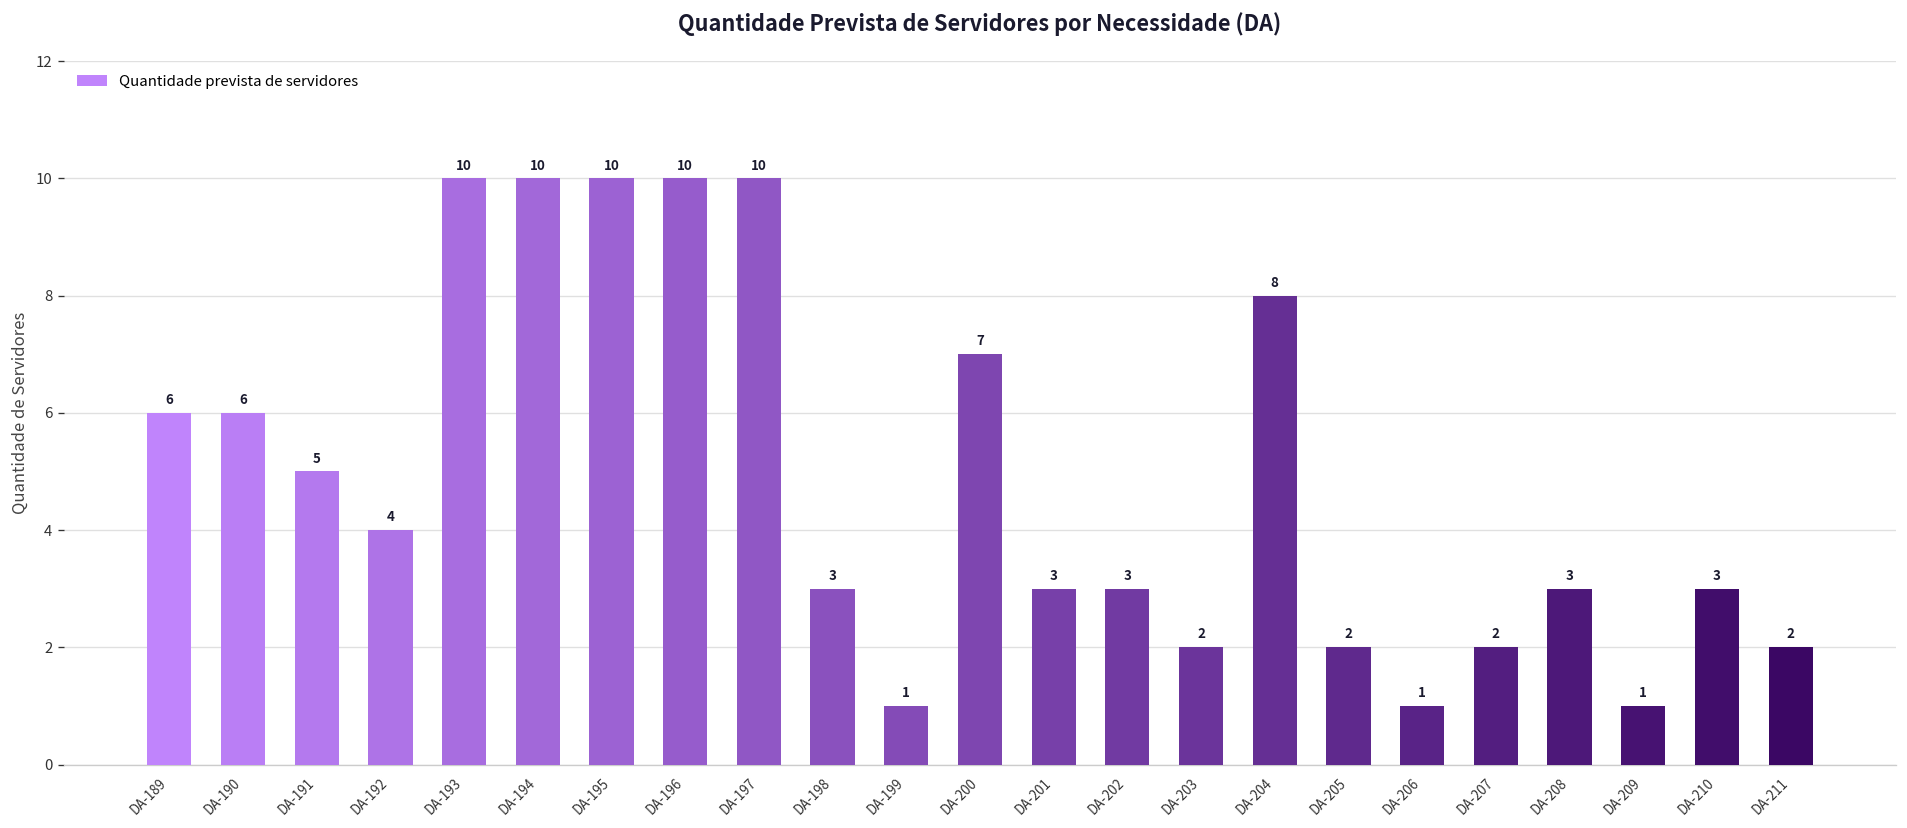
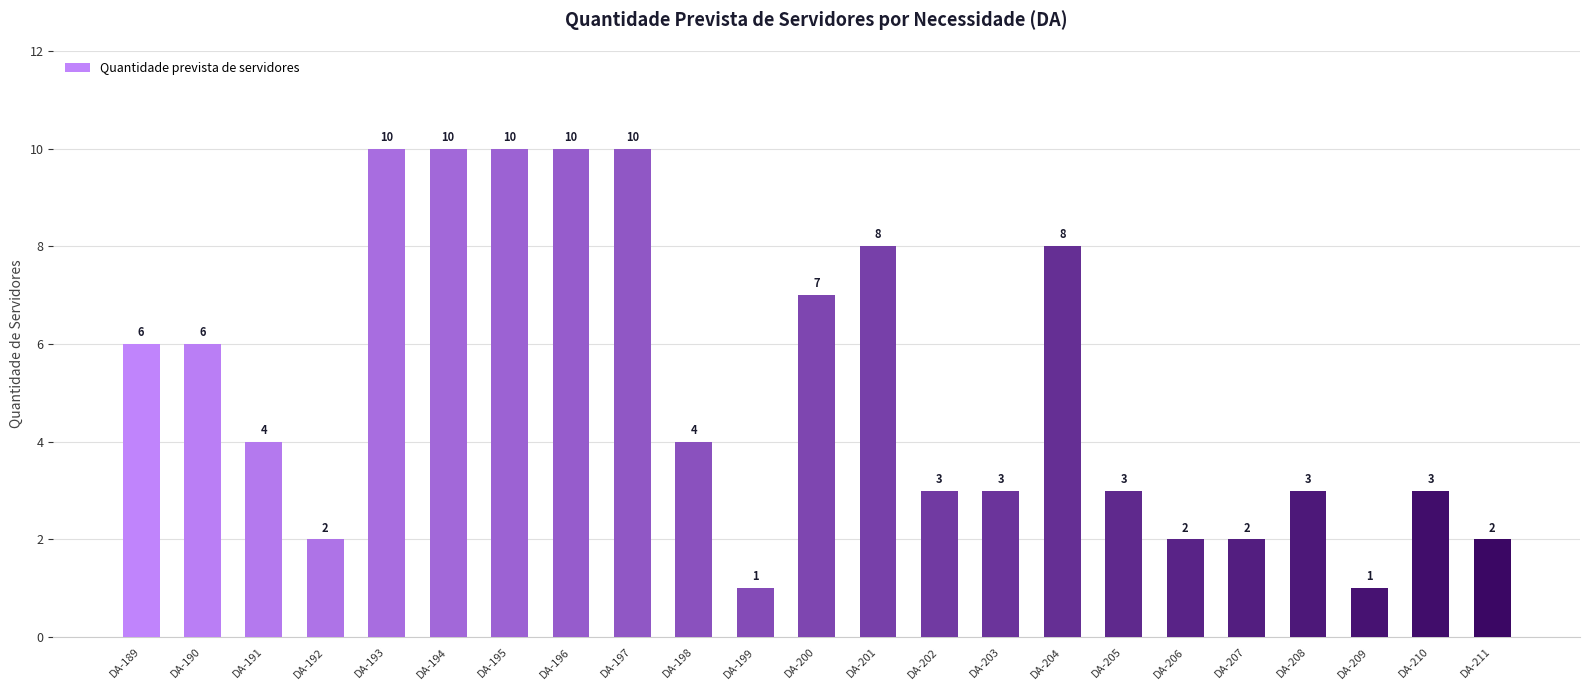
DA-191: 5 -> 4
DA-192: 4 -> 2
DA-198: 3 -> 4
DA-201: 3 -> 8
DA-203: 2 -> 3
DA-205: 2 -> 3
DA-206: 1 -> 2
